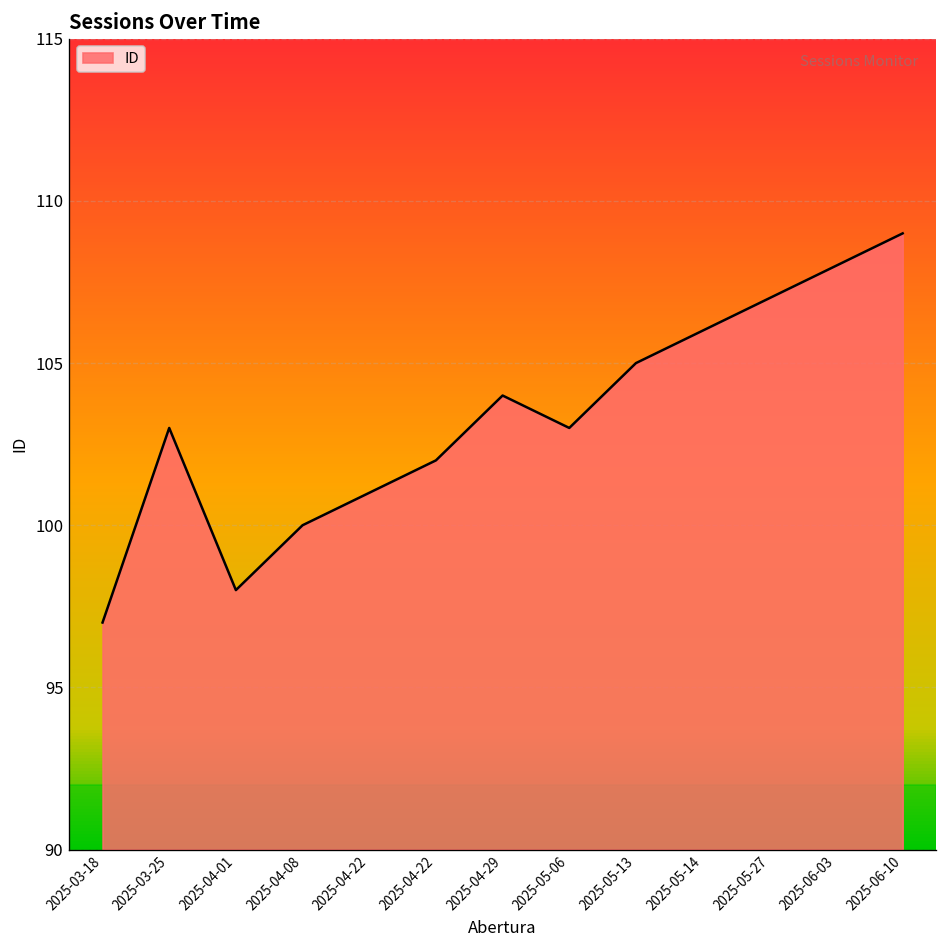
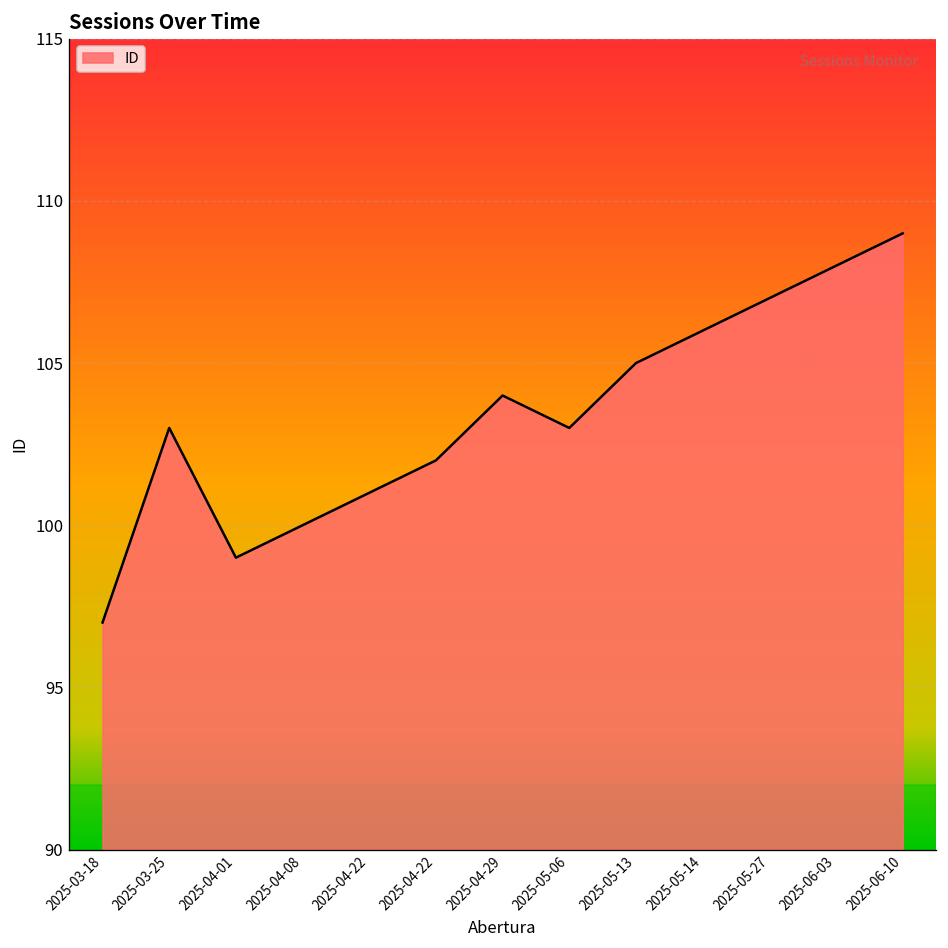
2025-04-01: 98 -> 99
